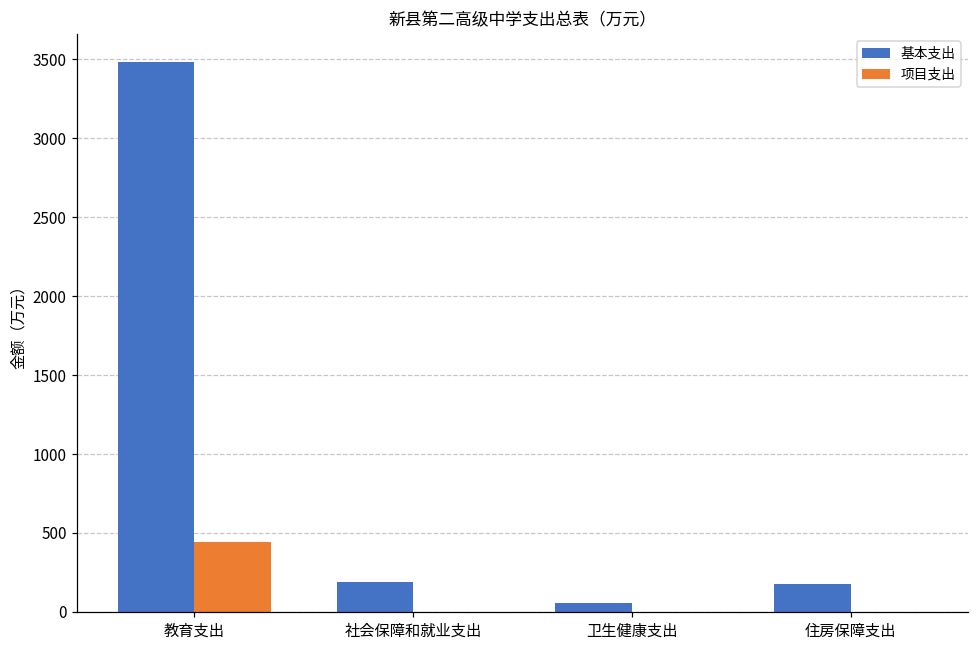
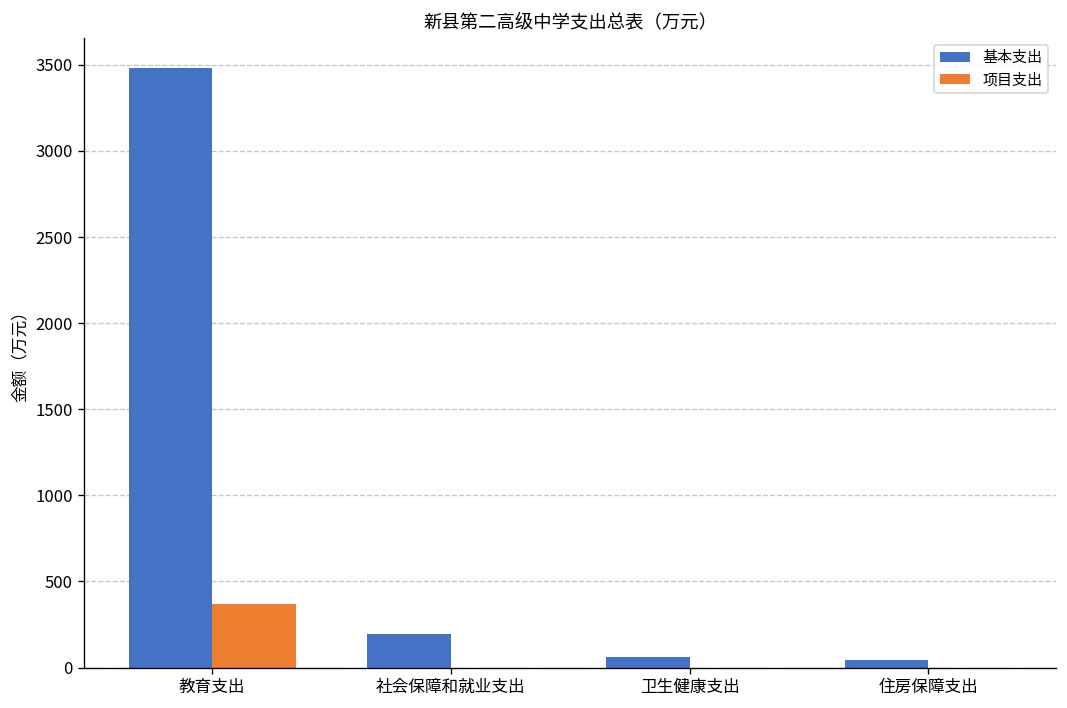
项目支出, 教育支出: 440 -> 370
基本支出, 住房保障支出: 180 -> 50
